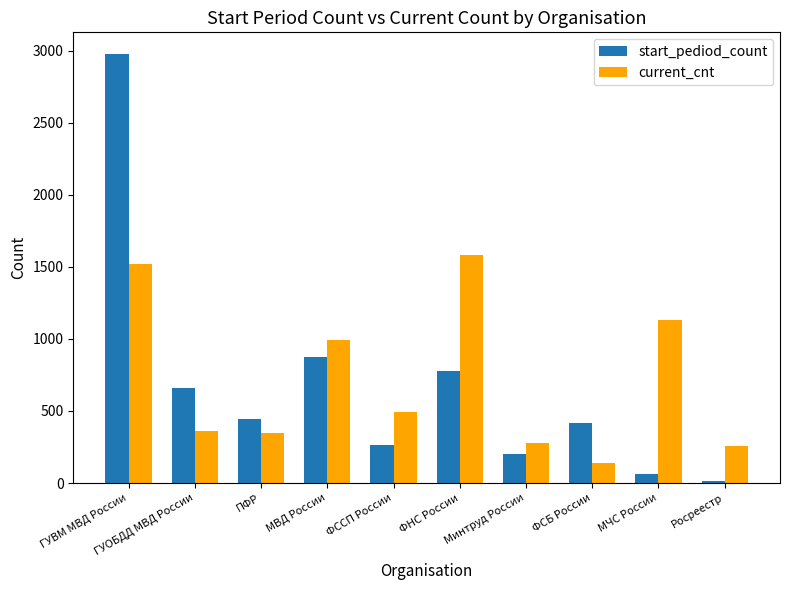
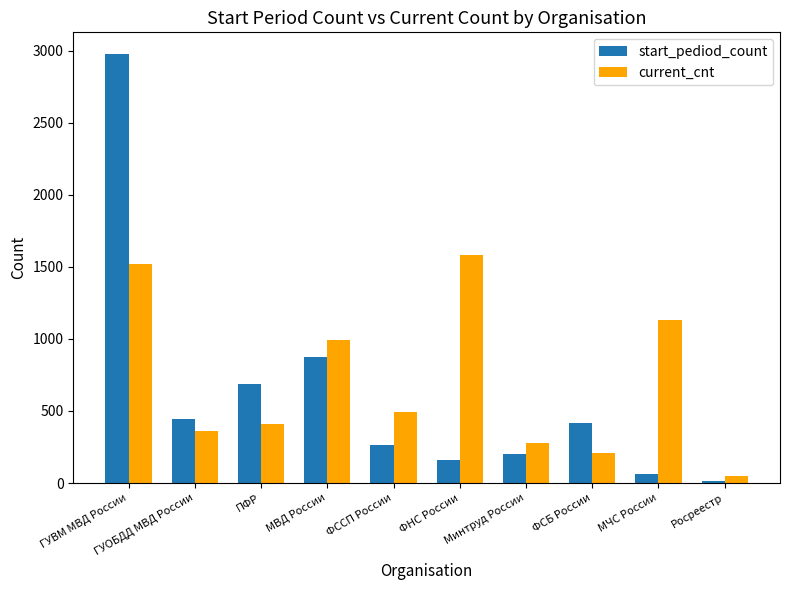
start_pediod_count, ГУОБДД МВД России: 660 -> 450
start_pediod_count, ПФР: 450 -> 690
current_cnt, ПФР: 350 -> 410
start_pediod_count, ФНС России: 780 -> 160
current_cnt, ФСБ России: 140 -> 210
current_cnt, Росреестр: 260 -> 50
